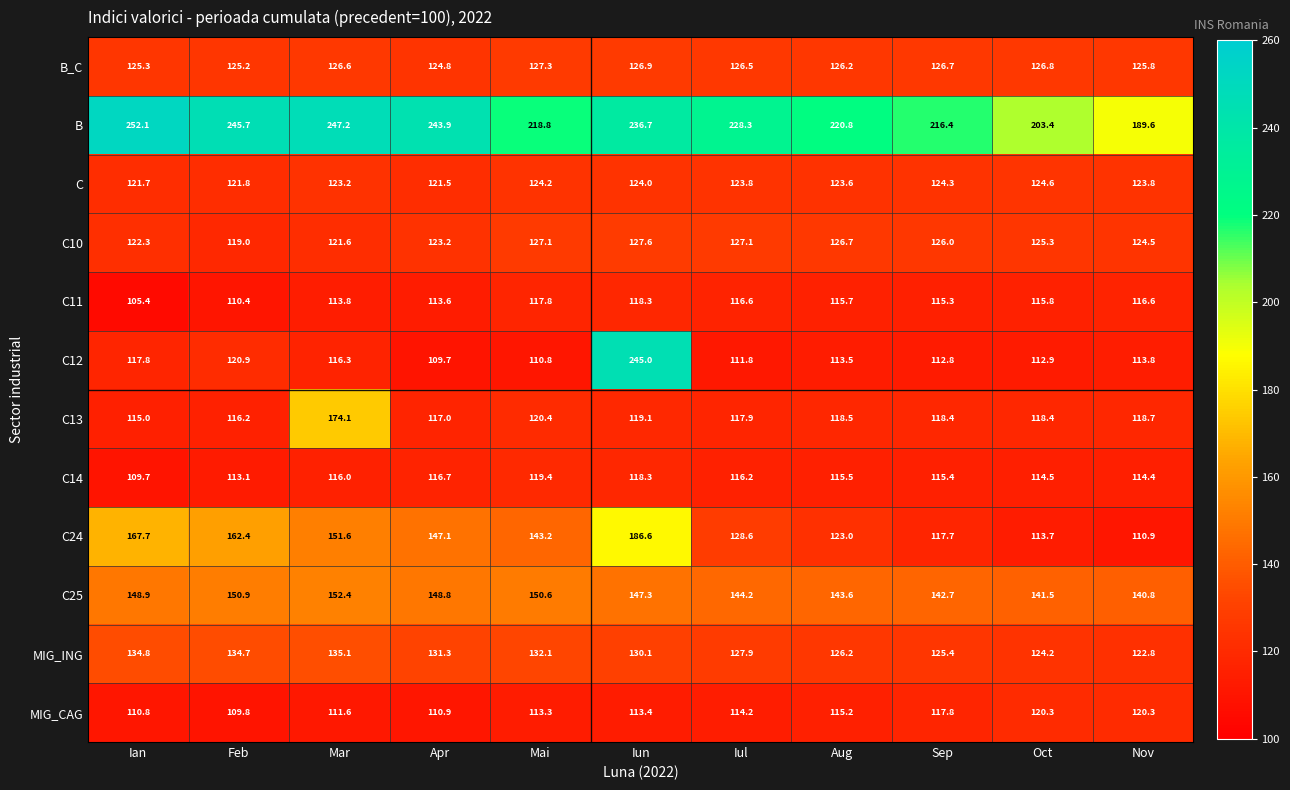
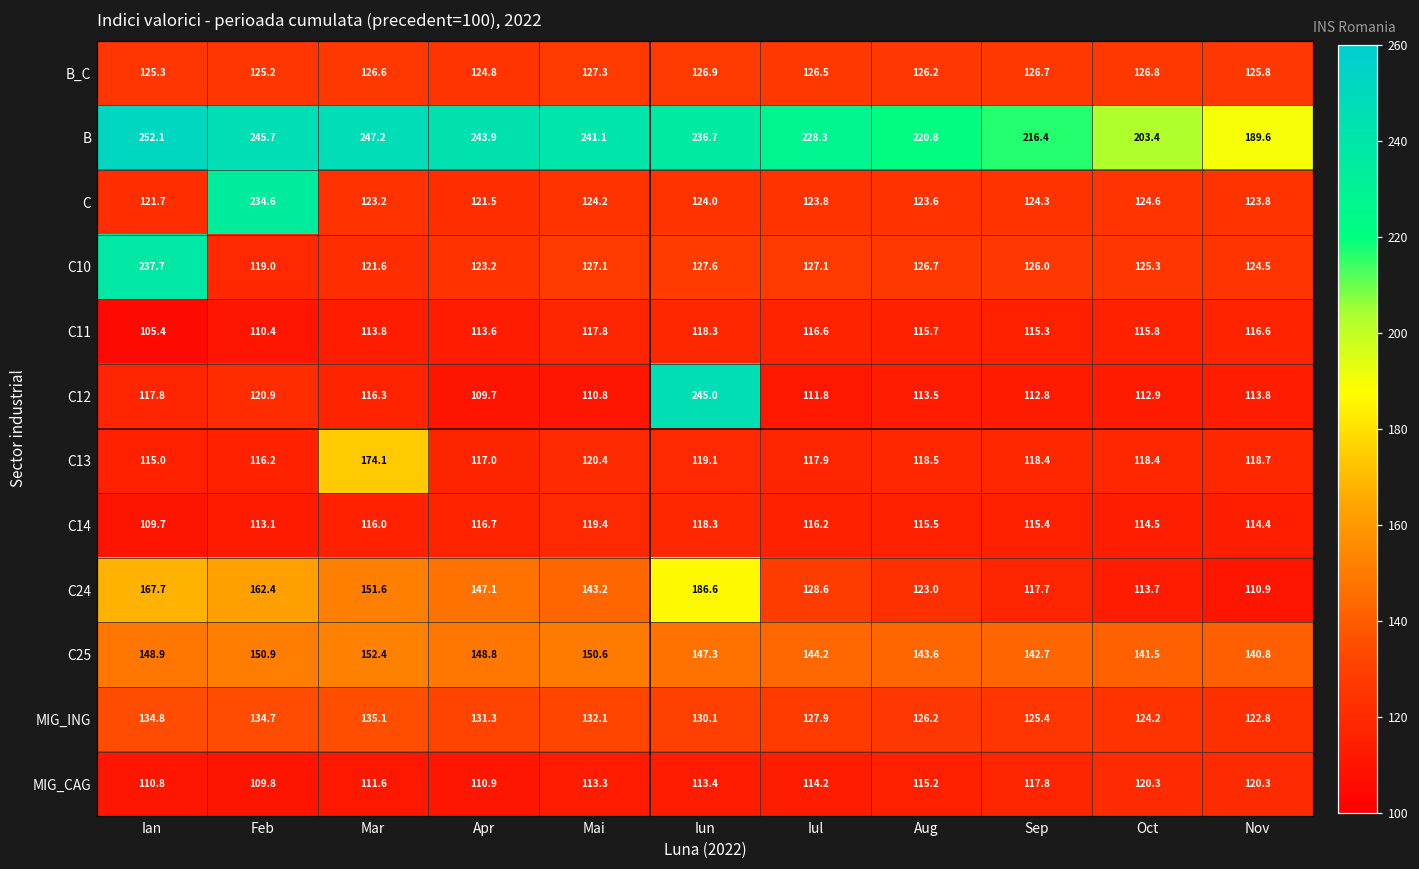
B, Mai: 218.8 -> 241.1
C, Feb: 121.8 -> 234.6
C10, Ian: 122.3 -> 237.7
